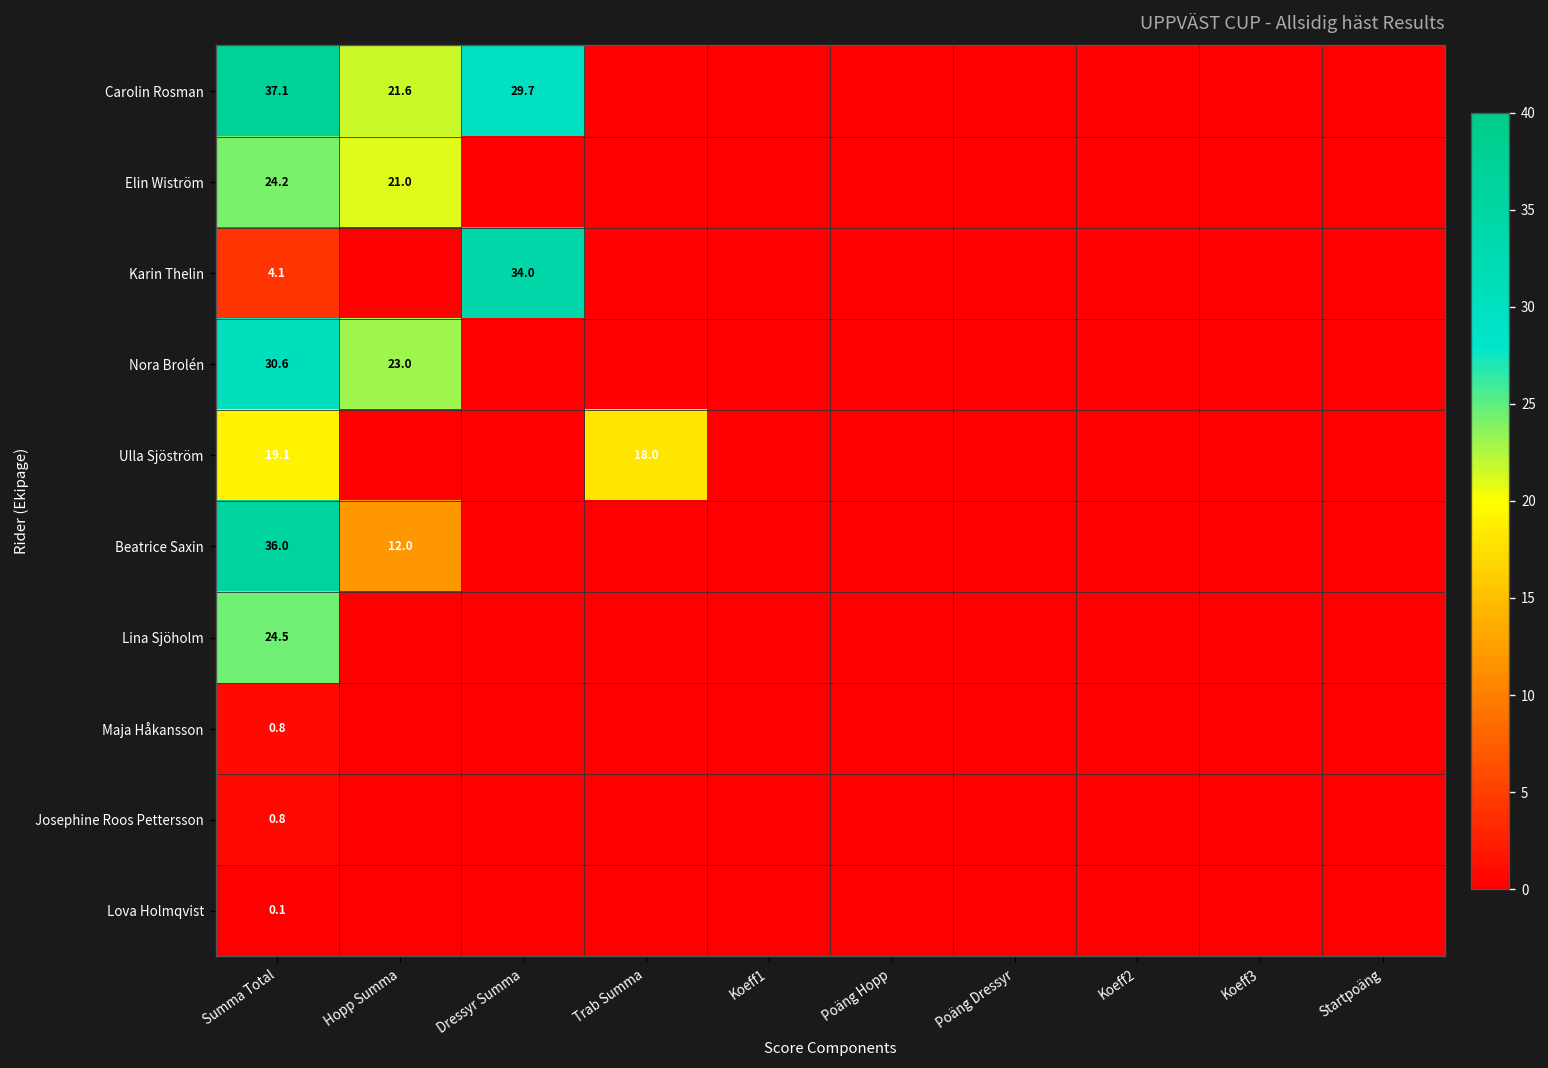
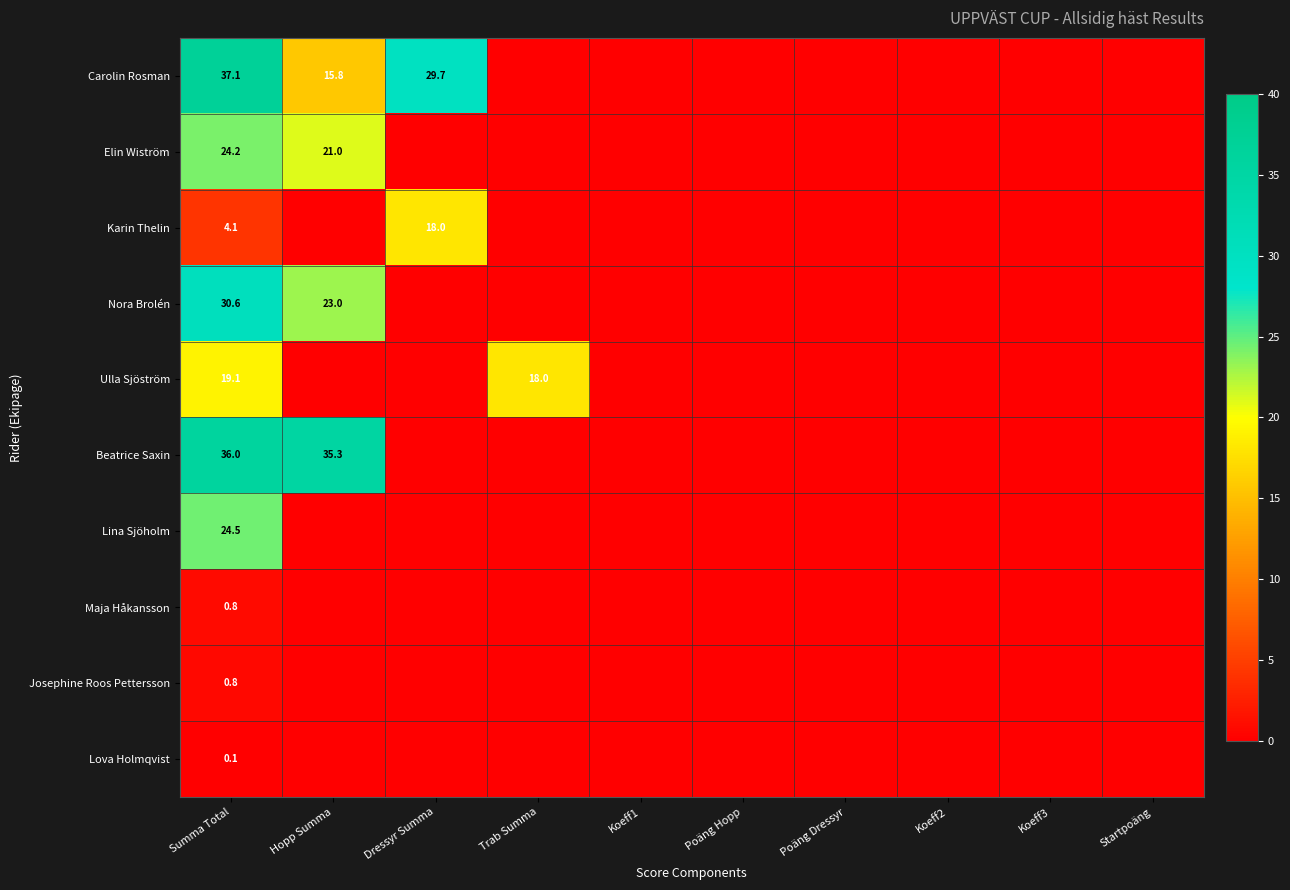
Carolin Rosman, Hopp Summa: 21.6 -> 15.8
Karin Thelin, Dressyr Summa: 34.0 -> 18.0
Beatrice Saxin, Hopp Summa: 12.0 -> 35.3
